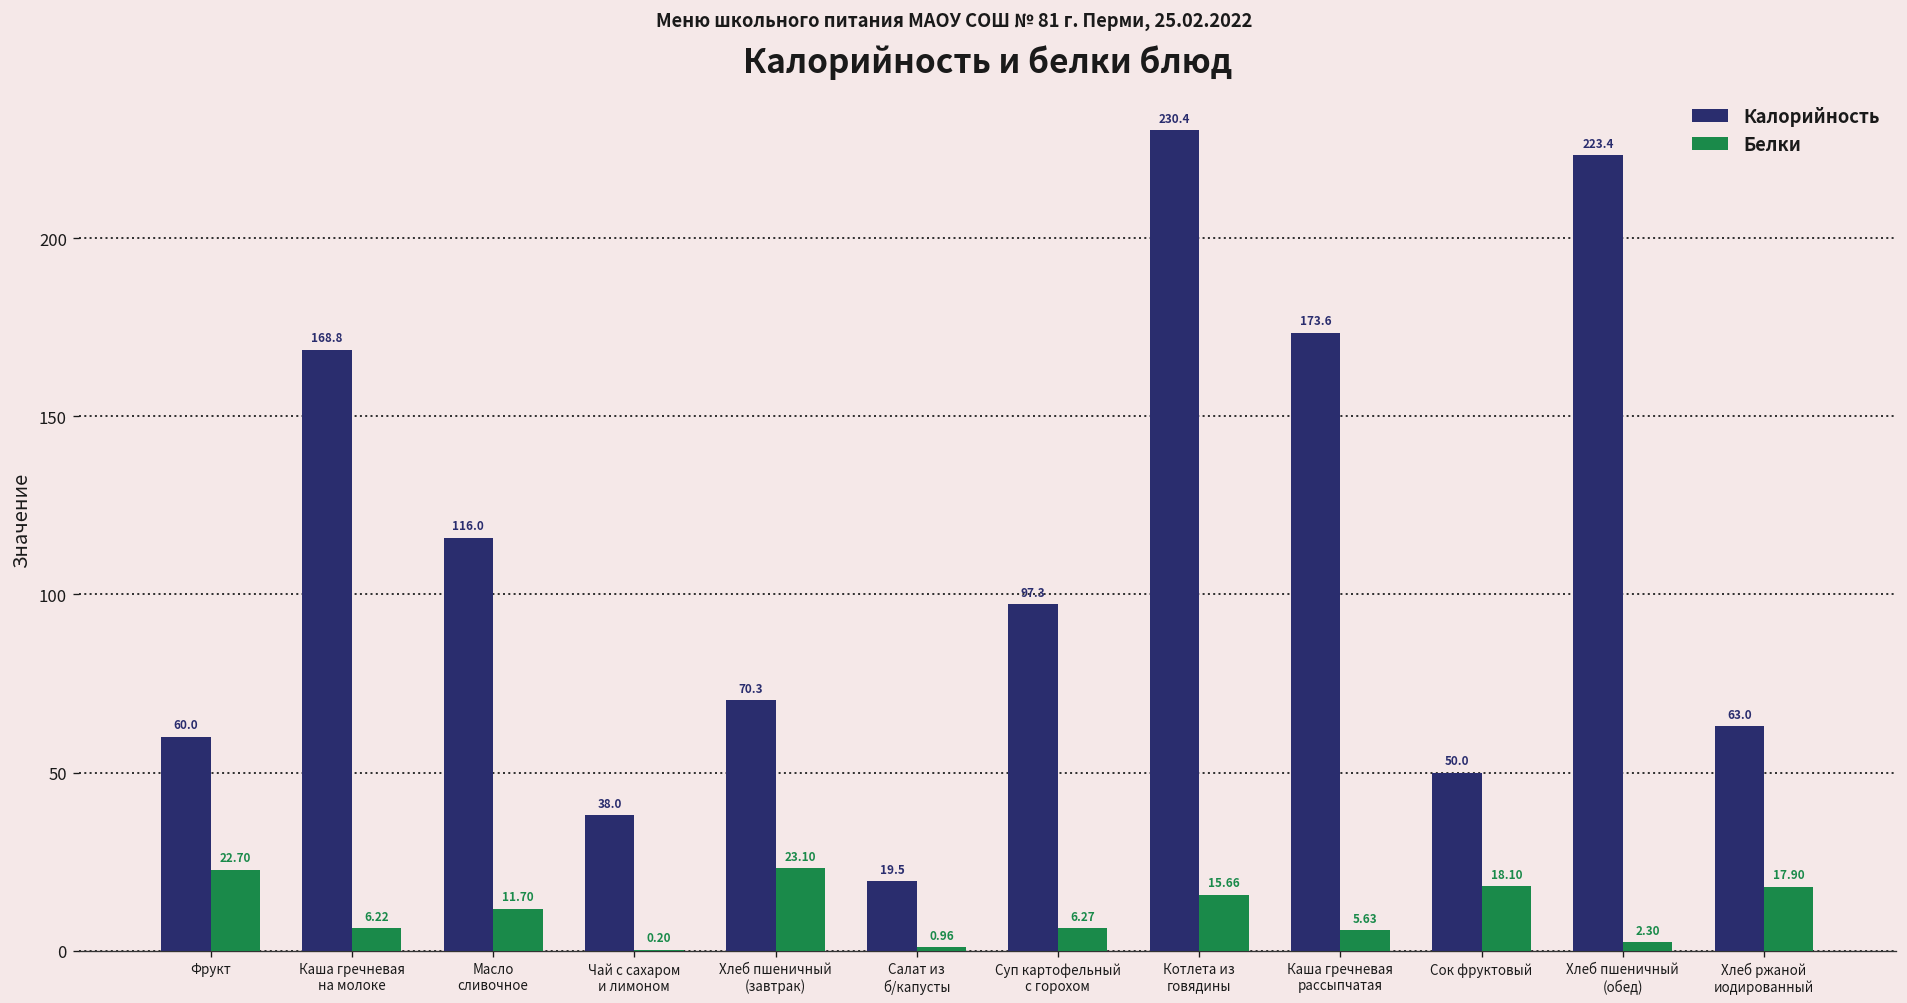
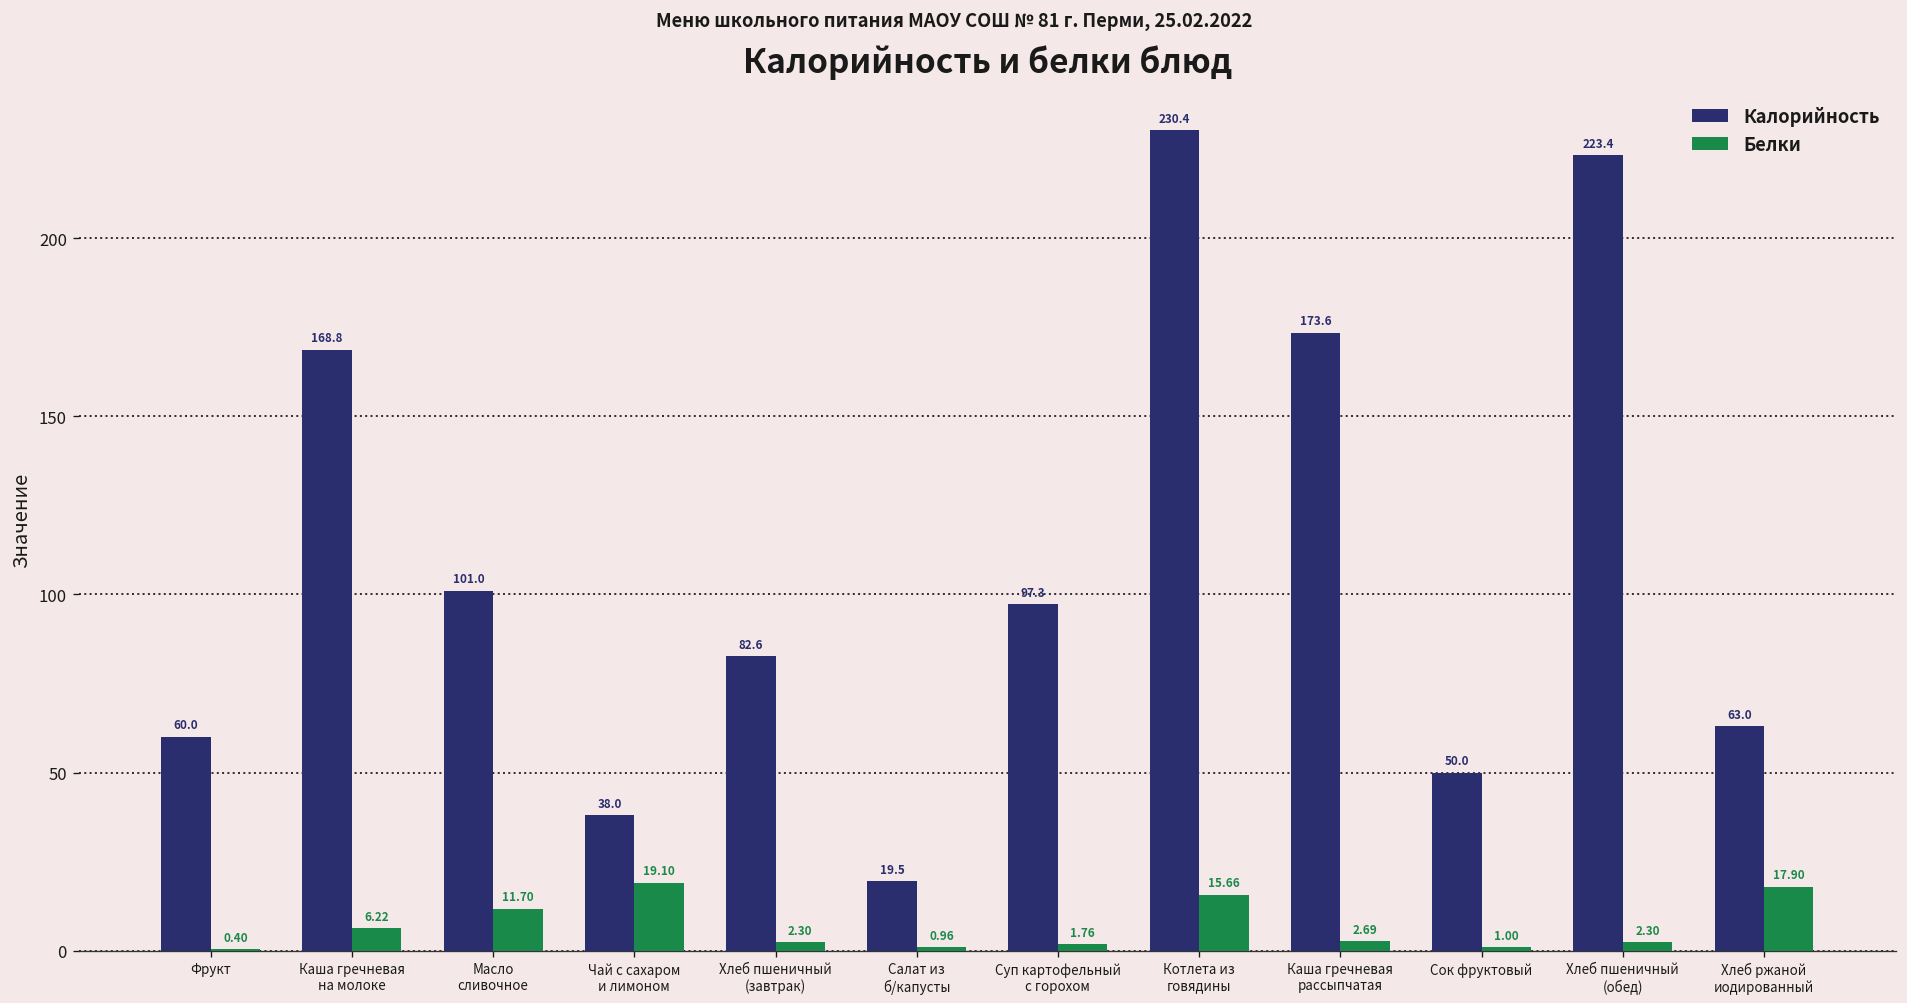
Белки, Фрукт: 22.70 -> 0.40
Калорийность, Масло сливочное: 116.0 -> 101.0
Белки, Чай с сахаром и лимоном: 0.20 -> 19.10
Калорийность, Хлеб пшеничный (завтрак): 70.3 -> 82.6
Белки, Хлеб пшеничный (завтрак): 23.10 -> 2.30
Белки, Суп картофельный с горохом: 6.27 -> 1.76
Белки, Каша гречневая рассыпчатая: 5.63 -> 2.69
Белки, Сок фруктовый: 18.10 -> 1.00
